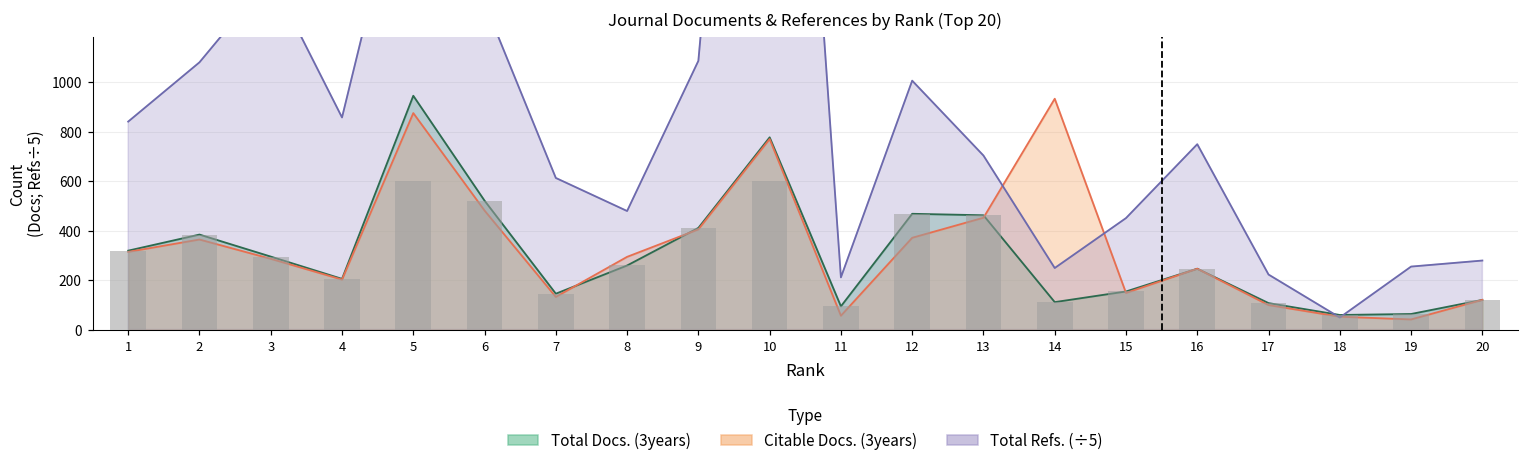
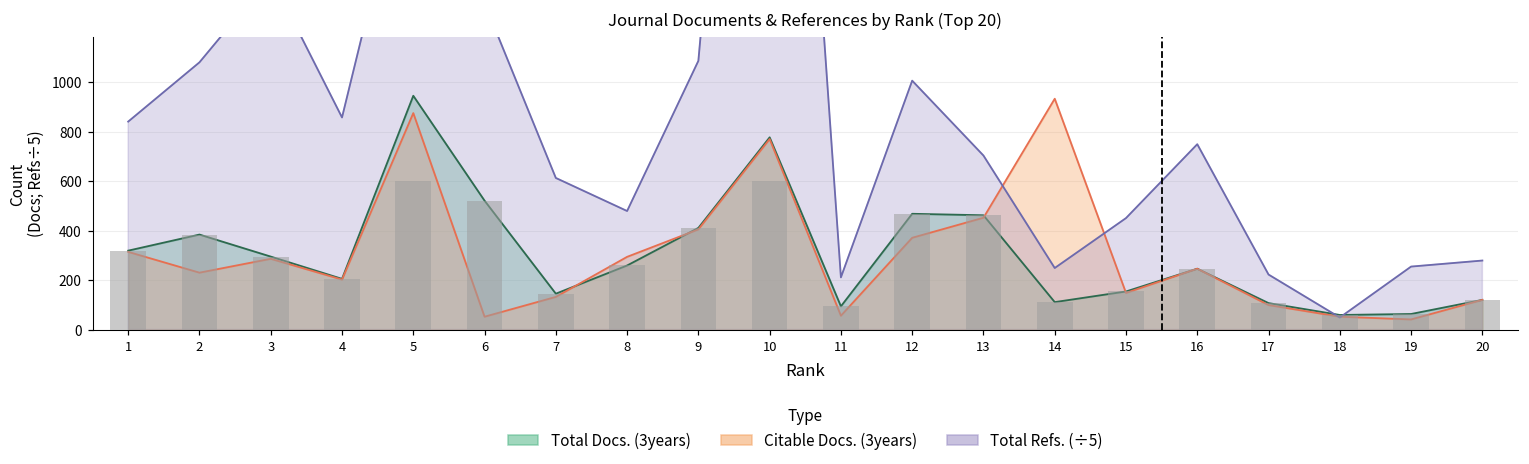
Citable Docs. (3years), 2: 360 -> 230
Citable Docs. (3years), 6: 480 -> 50
